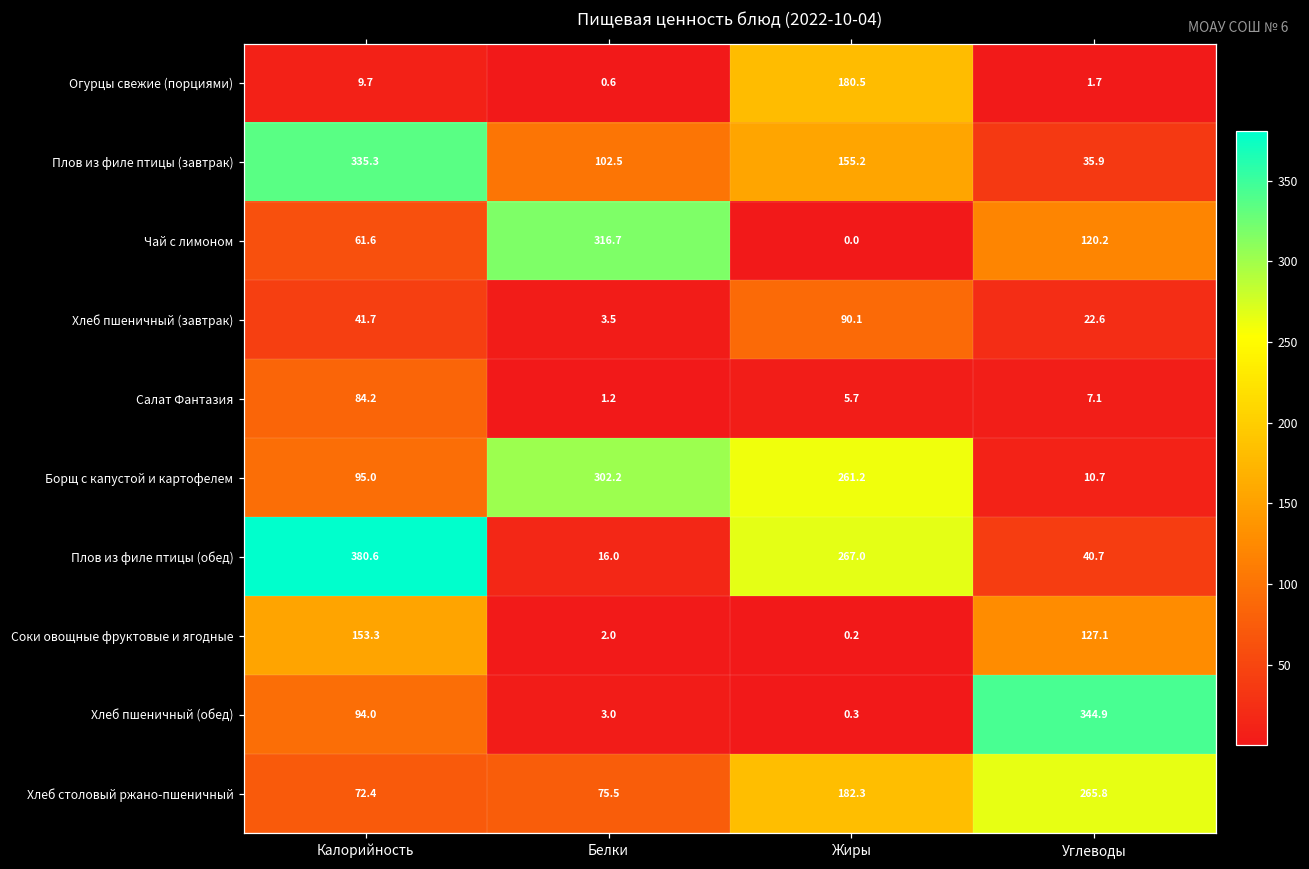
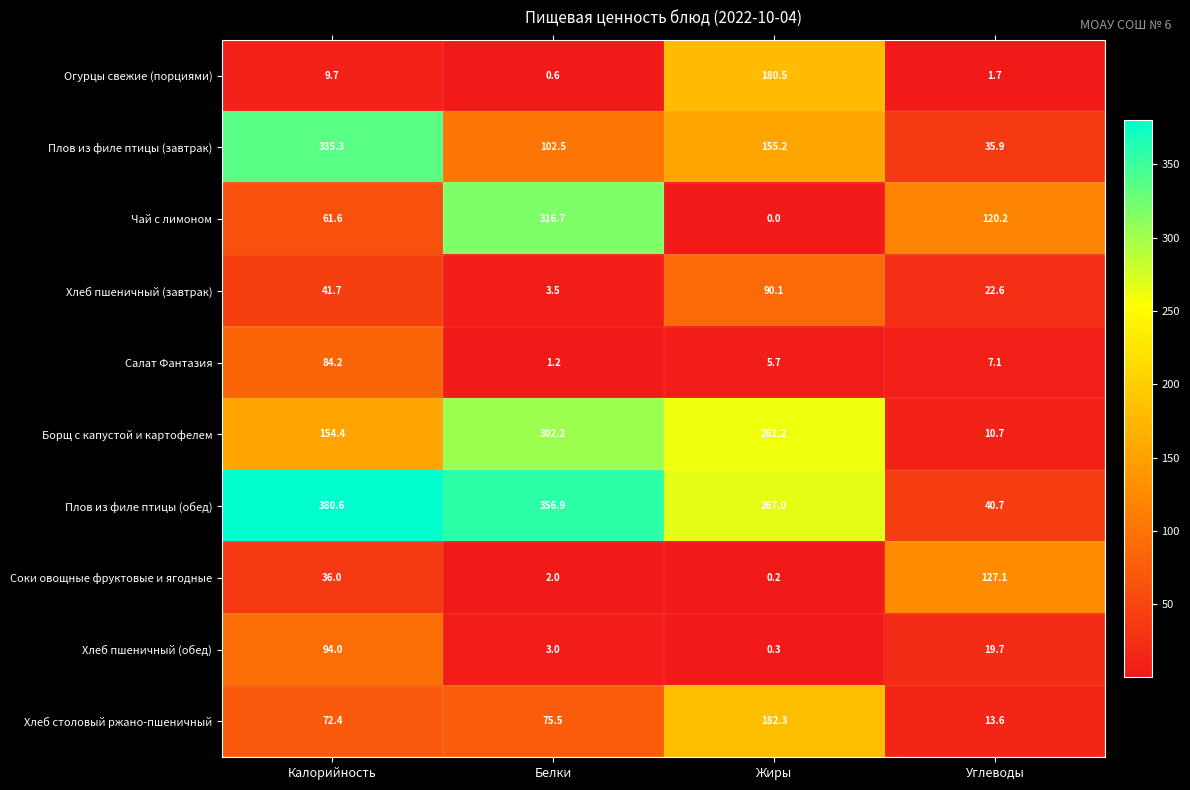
Борщ с капустой и картофелем, Калорийность: 95.0 -> 154.4
Плов из филе птицы (обед), Белки: 16.0 -> 356.9
Соки овощные фруктовые и ягодные, Калорийность: 153.3 -> 36.0
Хлеб пшеничный (обед), Углеводы: 344.9 -> 19.7
Хлеб столовый ржано-пшеничный, Углеводы: 265.8 -> 13.6
